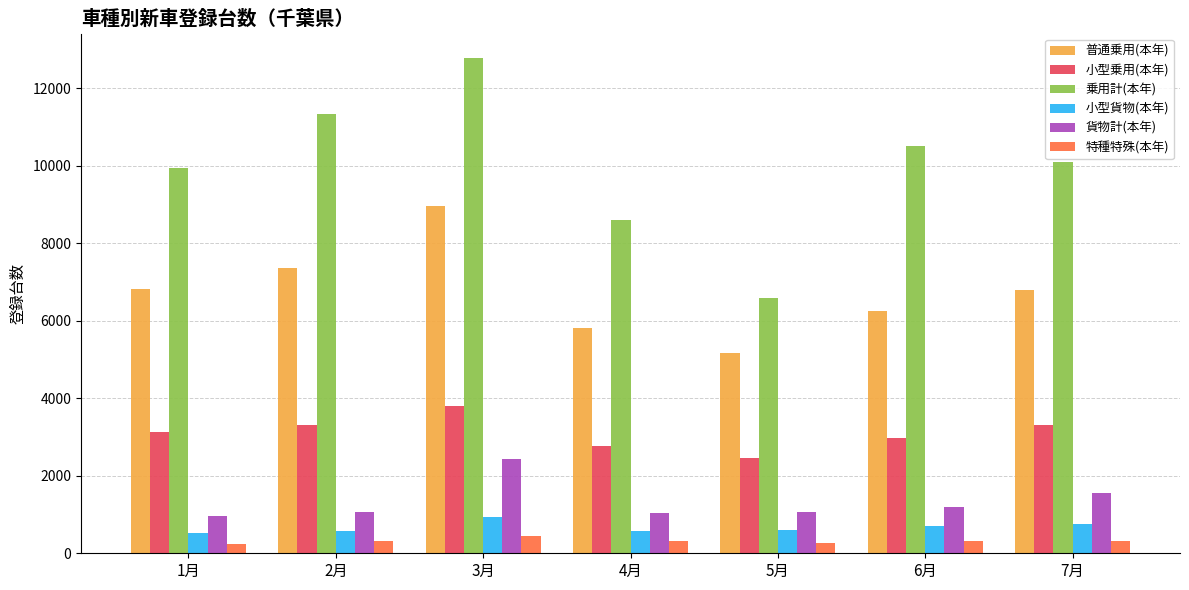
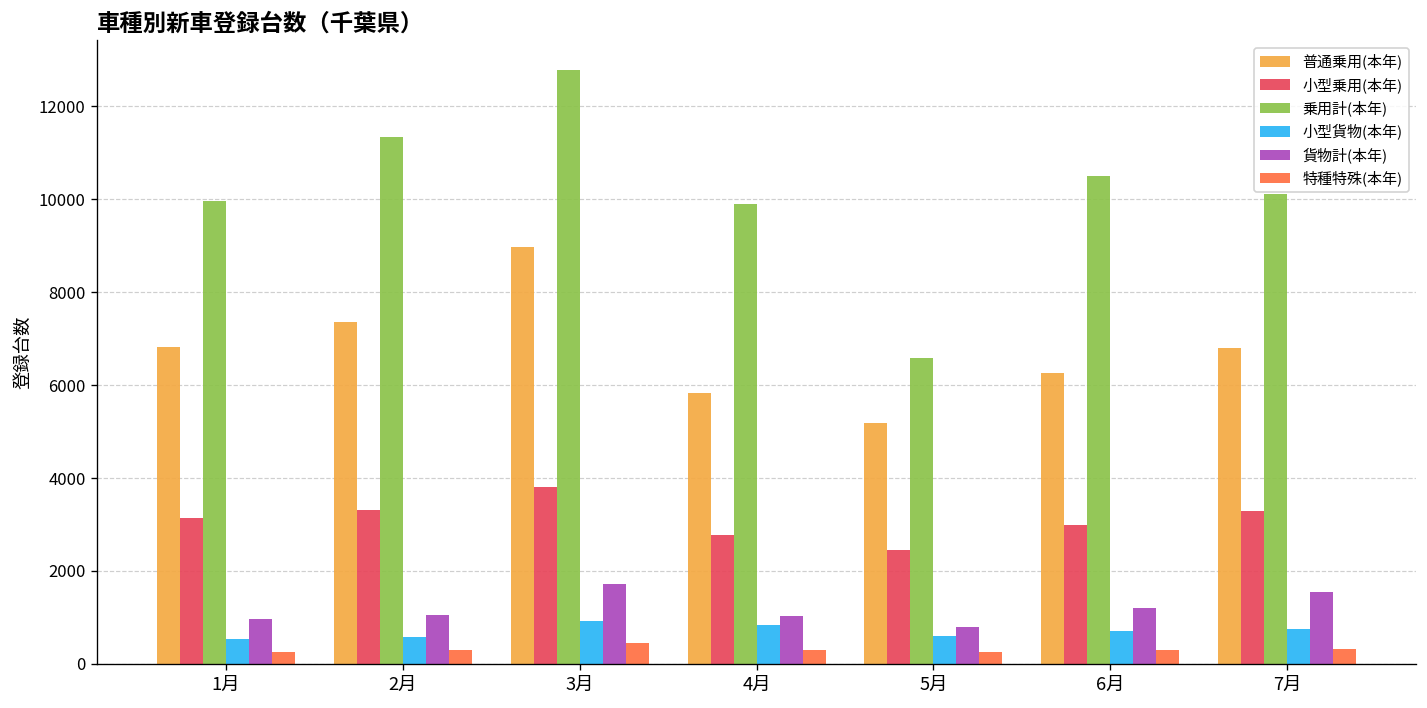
貨物計(本年), 3月: 2400 -> 1700
乗用計(本年), 4月: 8600 -> 9900
小型貨物(本年), 4月: 600 -> 800
貨物計(本年), 5月: 1100 -> 800
